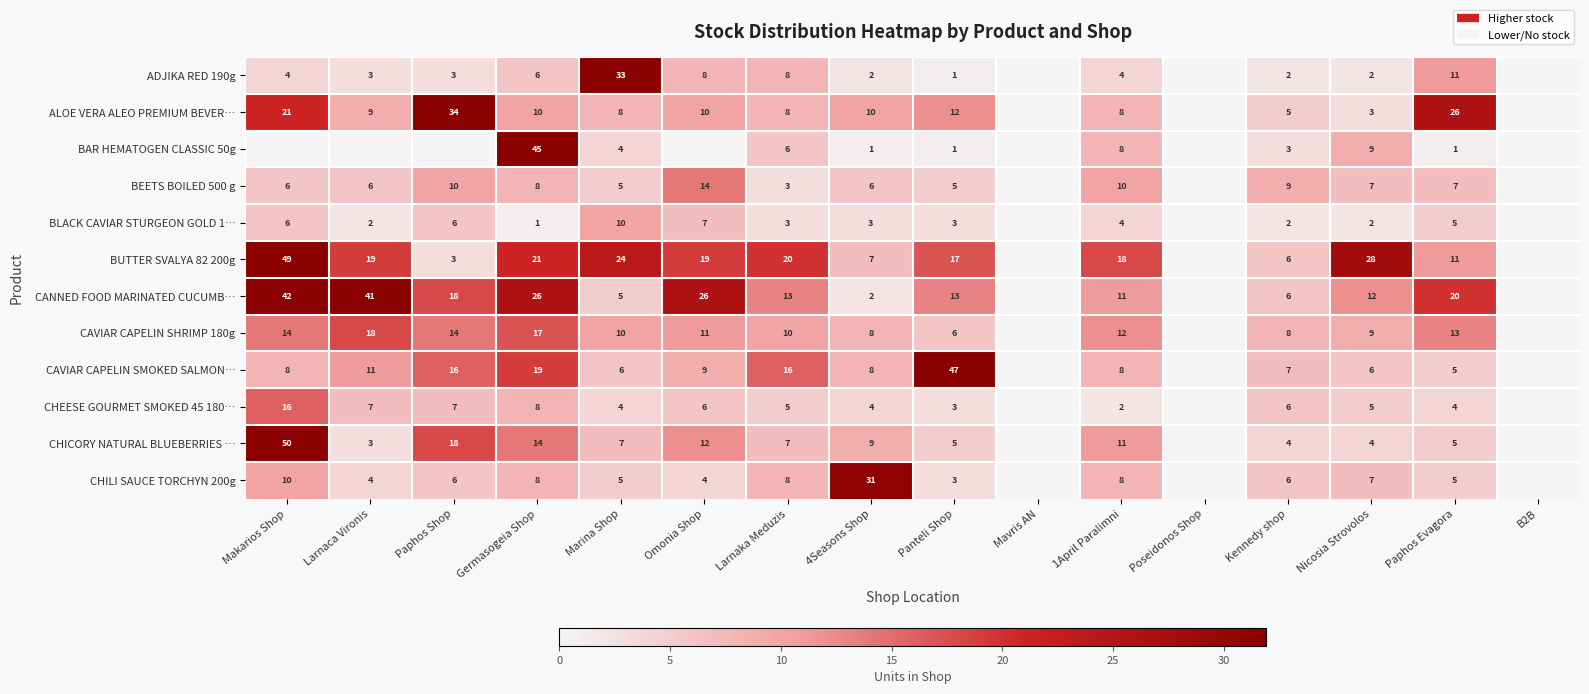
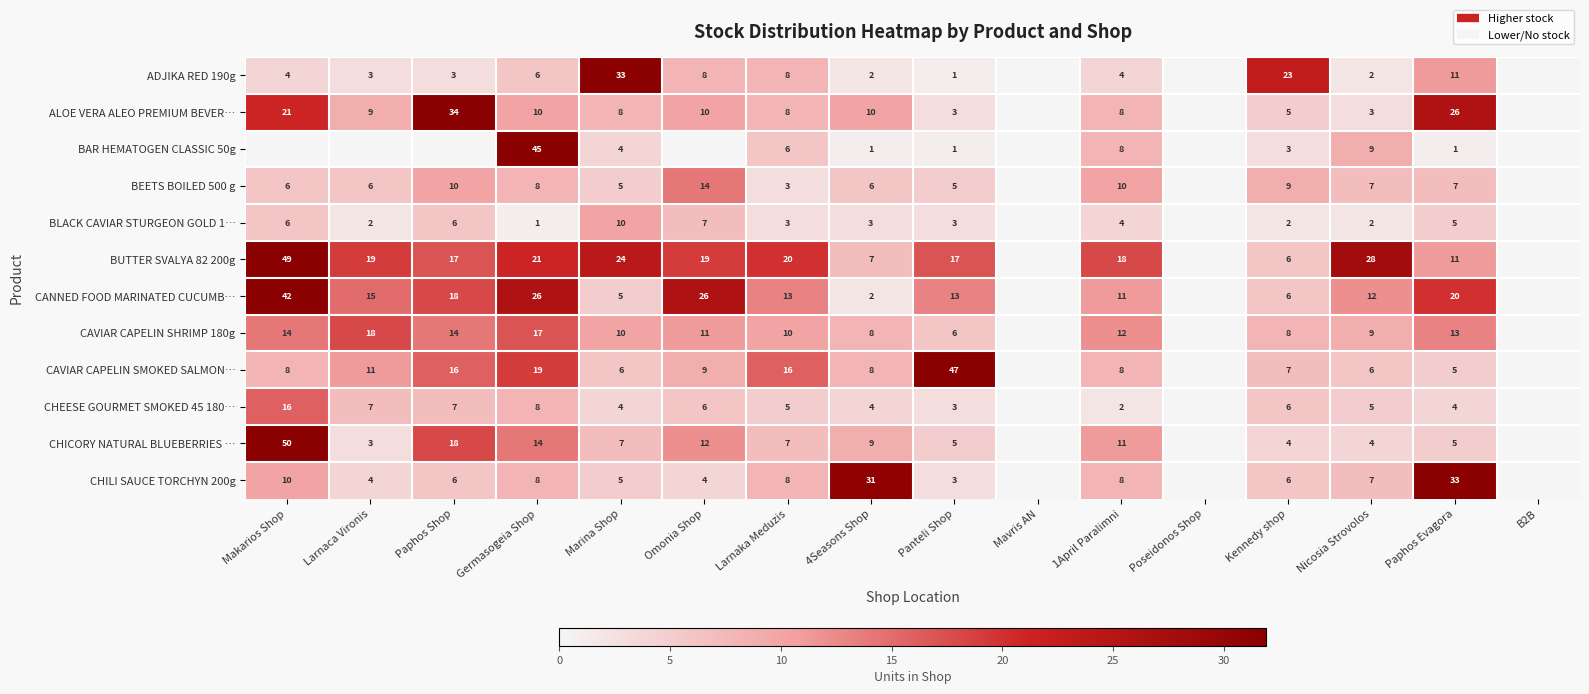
ADJIKA RED 190g, Kennedy shop: 2 -> 23
ALOE VERA ALEO PREMIUM BEVER…, Panteli Shop: 12 -> 3
BUTTER SVALYA 82 200g, Paphos Shop: 3 -> 17
CANNED FOOD MARINATED CUCUMB…, Larnaca Vironis: 41 -> 15
CHILI SAUCE TORCHYN 200g, Paphos Evagora: 5 -> 33
